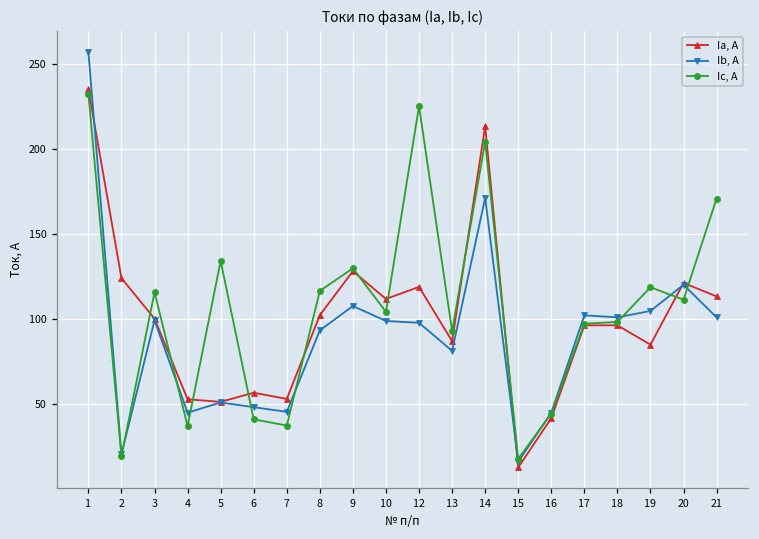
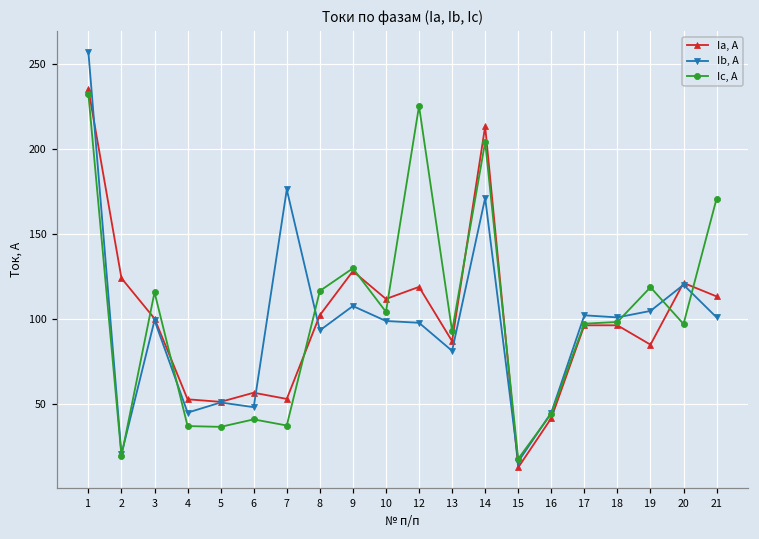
Ic, А, 5: 134 -> 36
Ib, А, 7: 45 -> 176
Ic, А, 20: 111 -> 97
